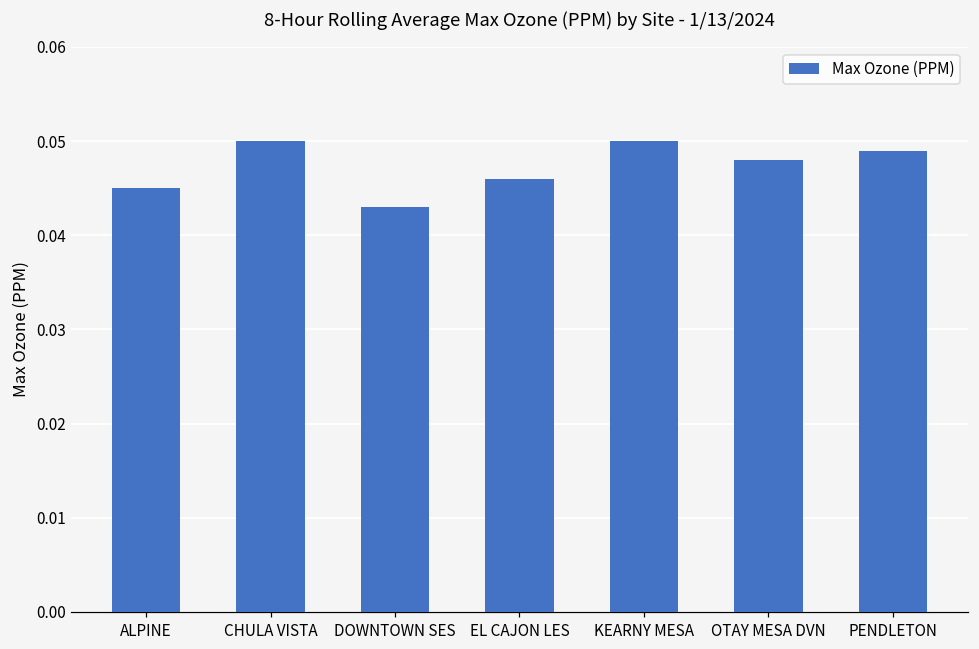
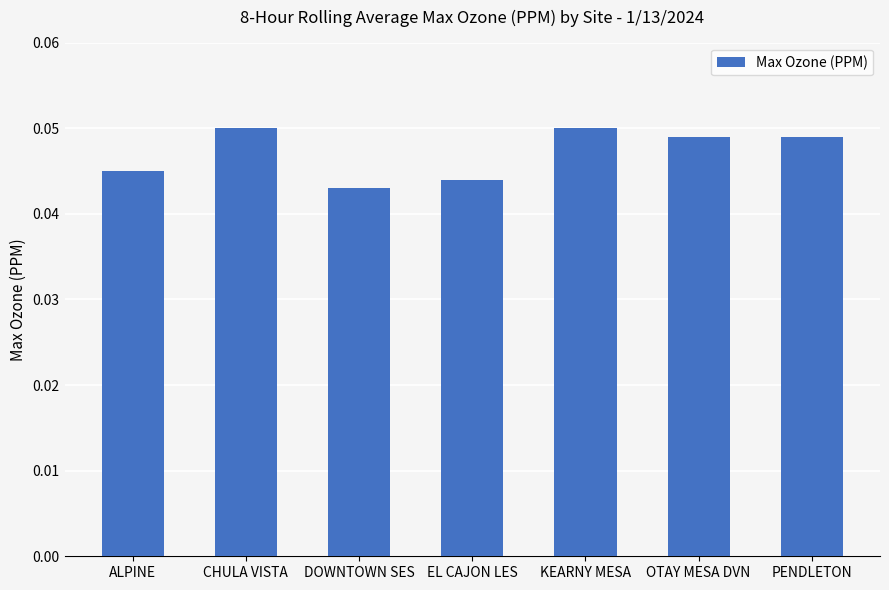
EL CAJON LES: 0.046 -> 0.044
OTAY MESA DVN: 0.048 -> 0.049
